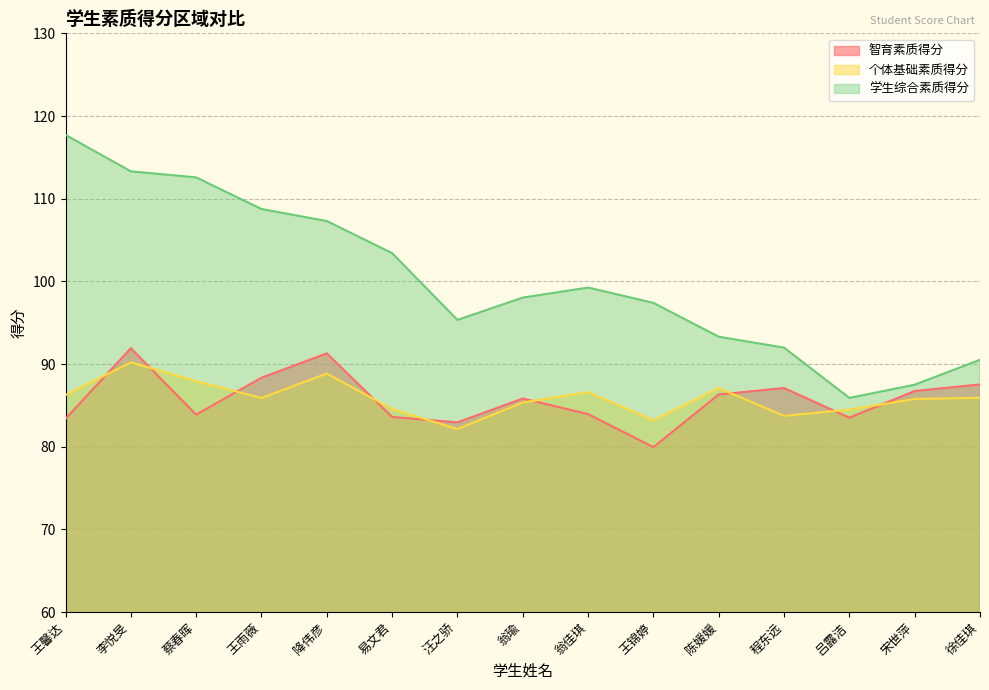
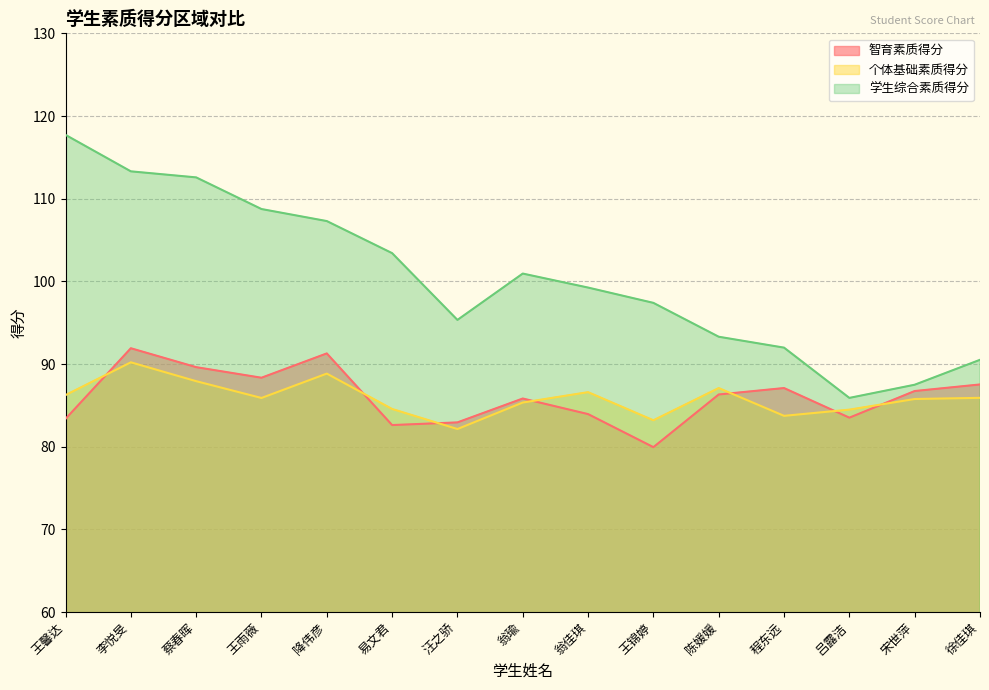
智育素质得分, 蔡春晖: 84 -> 90
智育素质得分, 易文君: 84 -> 83
学生综合素质得分, 翁瑜: 98 -> 101
